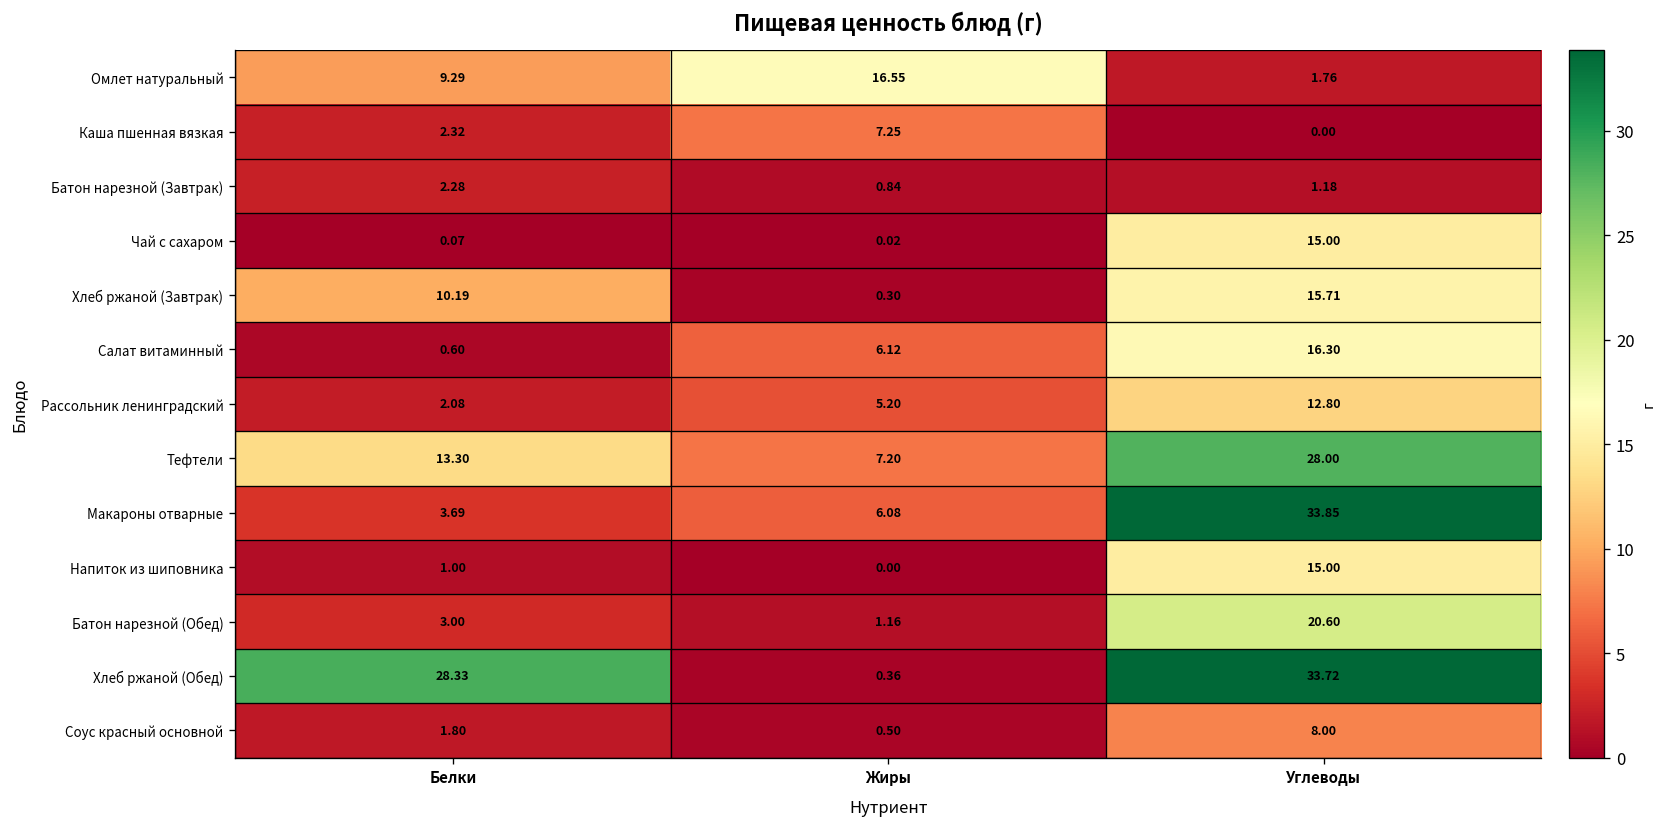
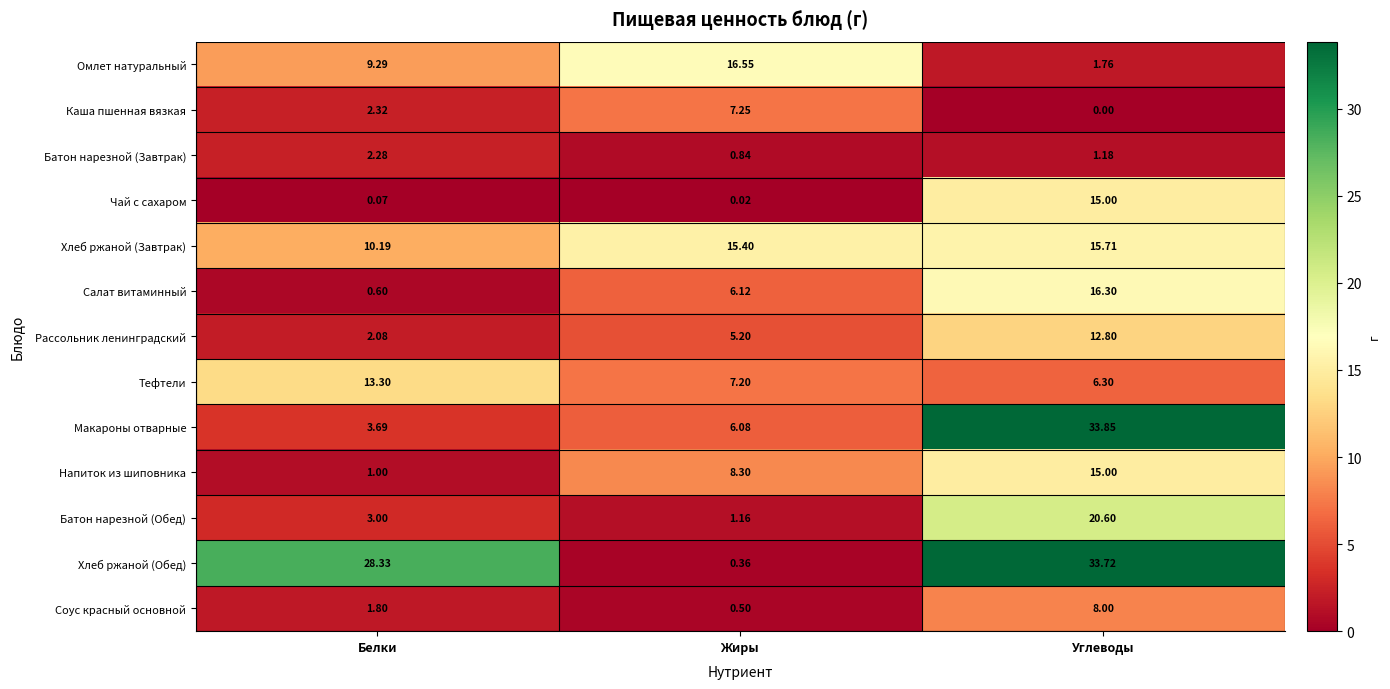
Хлеб ржаной (Завтрак), Жиры: 0.30 -> 15.40
Тефтели, Углеводы: 28.00 -> 6.30
Напиток из шиповника, Жиры: 0.00 -> 8.30
